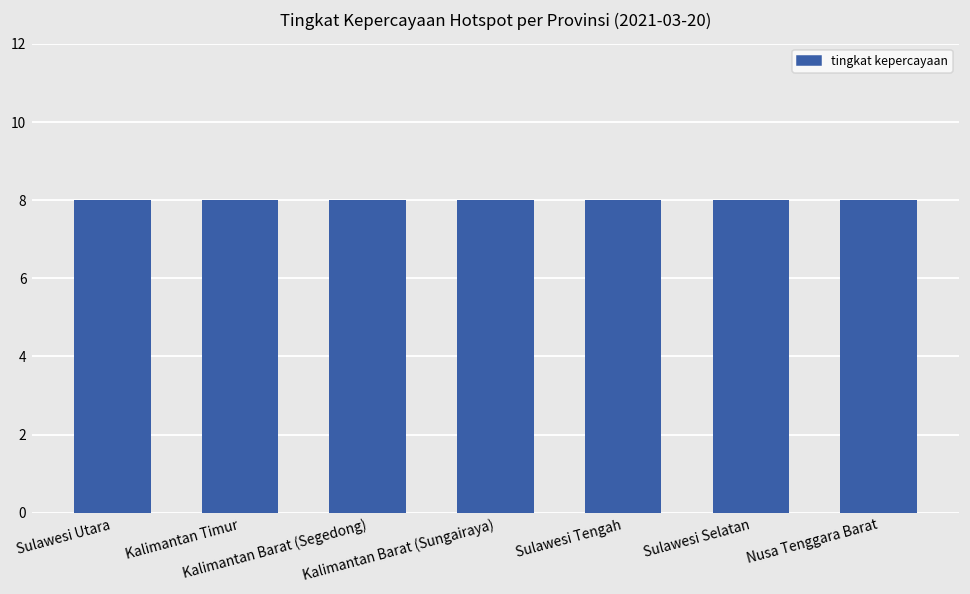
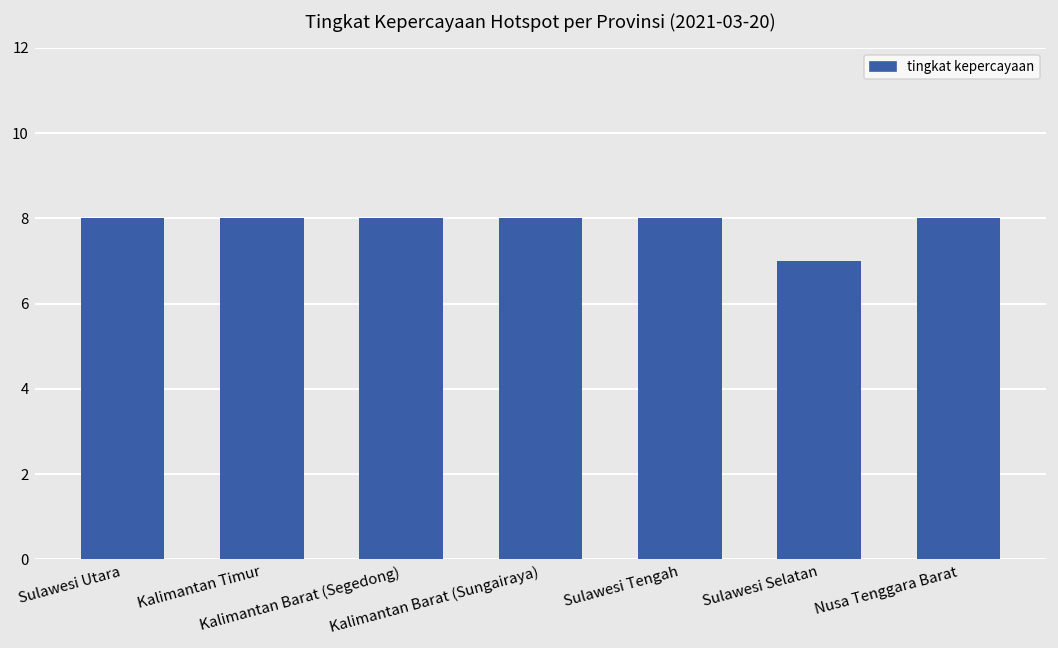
Sulawesi Selatan: 8 -> 7
